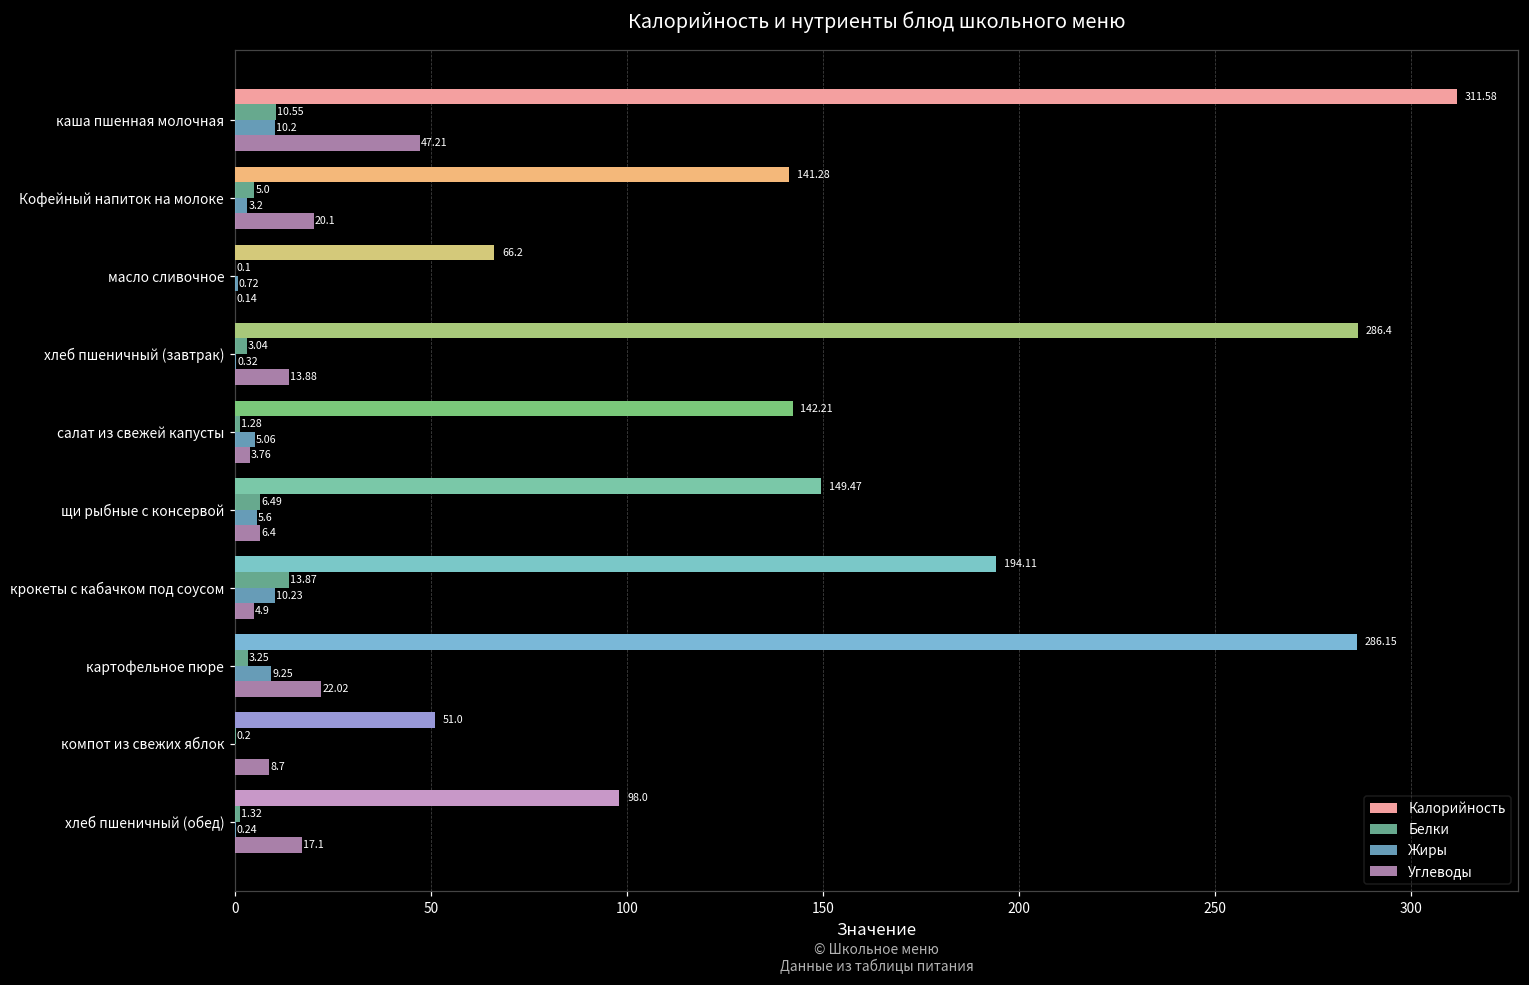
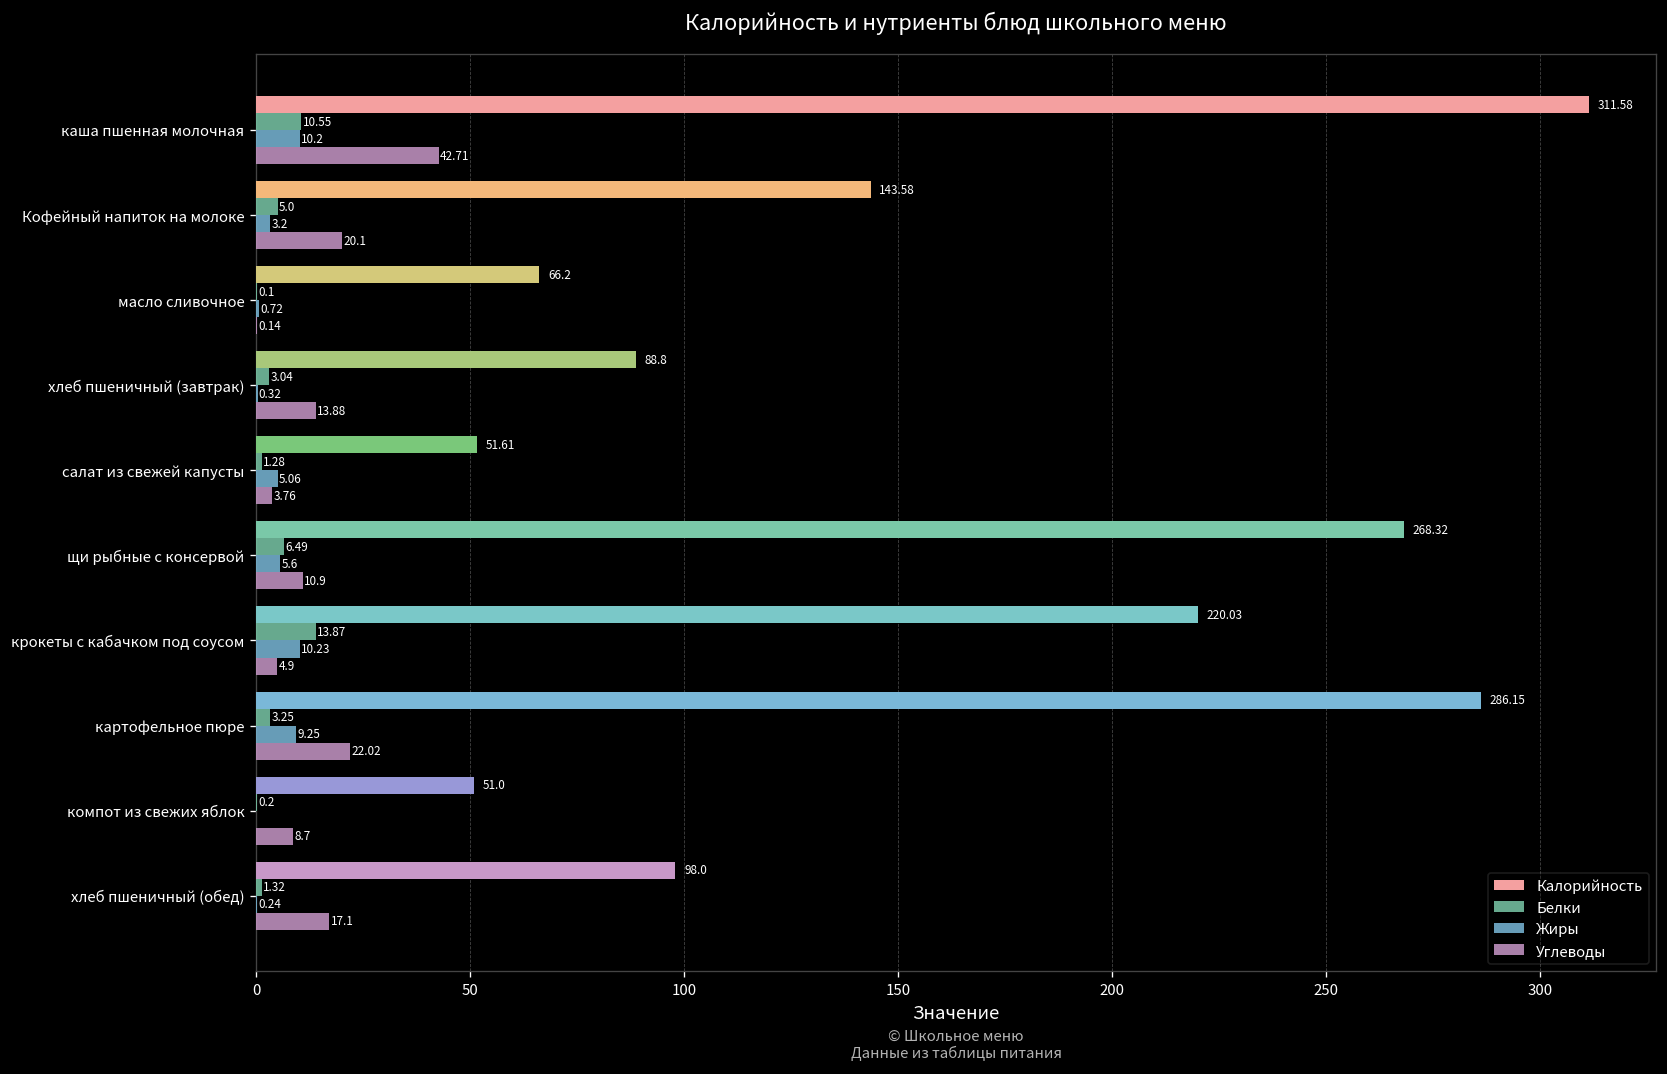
Углеводы, каша пшенная молочная: 47.21 -> 42.71
Калорийность, Кофейный напиток на молоке: 141.28 -> 143.58
Калорийность, хлеб пшеничный (завтрак): 286.4 -> 88.8
Калорийность, салат из свежей капусты: 142.21 -> 51.61
Калорийность, щи рыбные с консервой: 149.47 -> 268.32
Углеводы, щи рыбные с консервой: 6.4 -> 10.9
Калорийность, крокеты с кабачком под соусом: 194.11 -> 220.03
